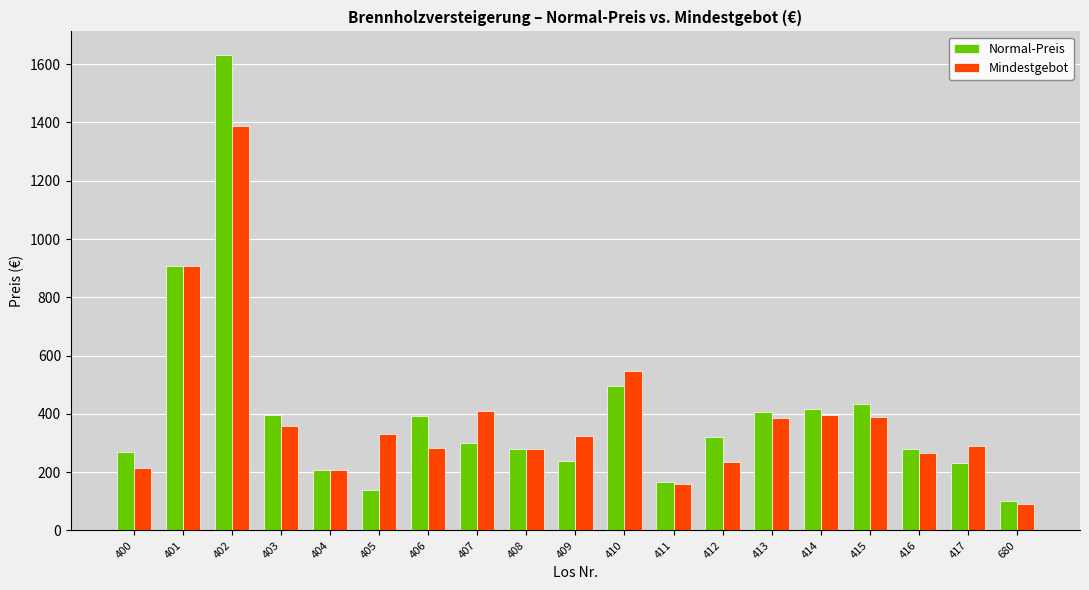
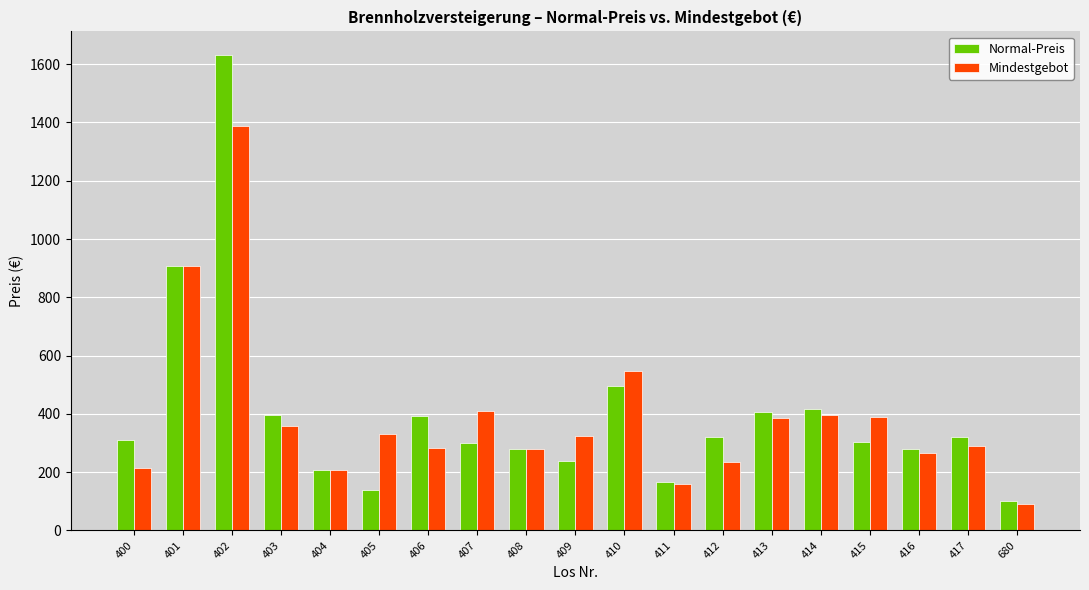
Normal-Preis, 400: 270 -> 310
Normal-Preis, 415: 430 -> 300
Normal-Preis, 417: 230 -> 320
